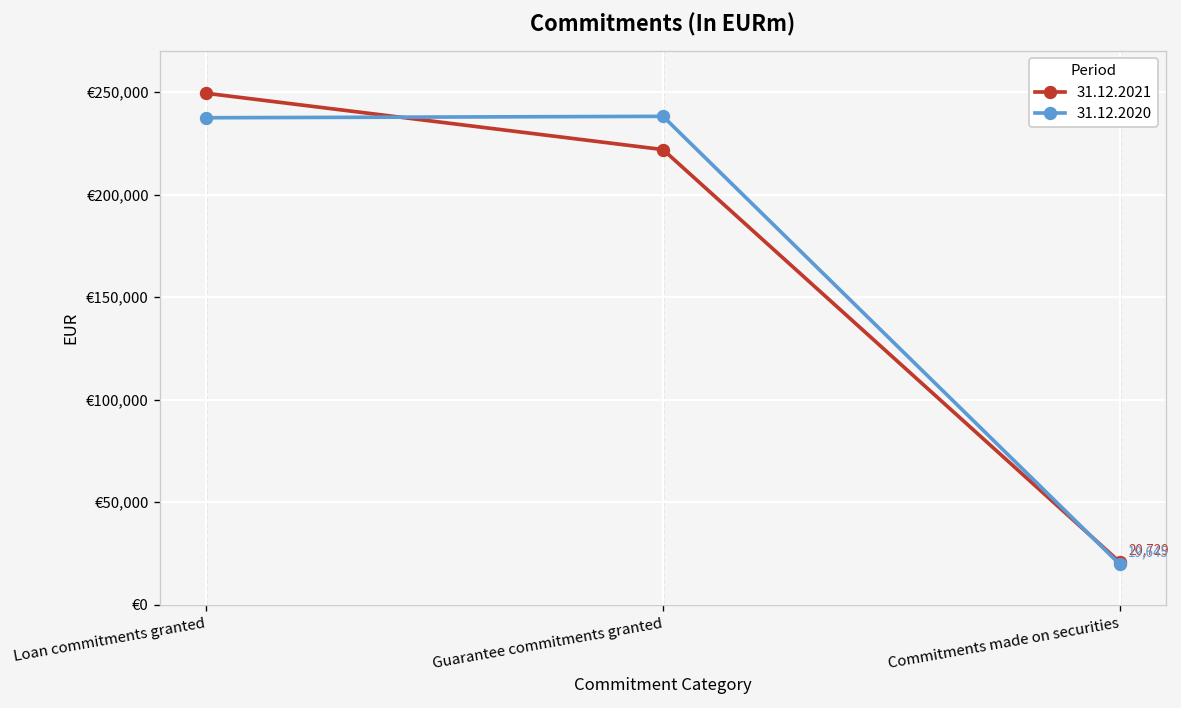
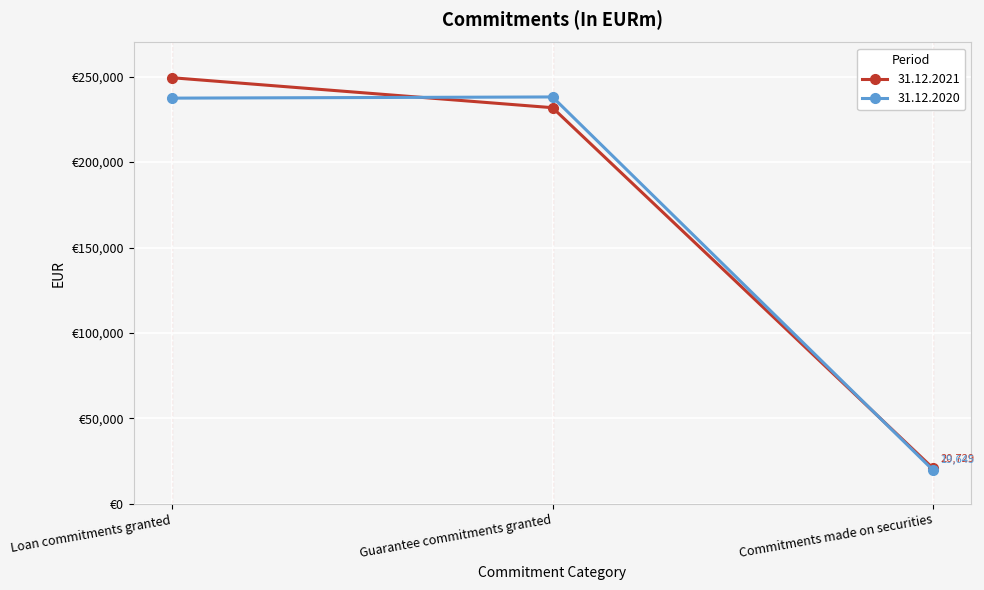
31.12.2021, Guarantee commitments granted: €222,000 -> €232,000
